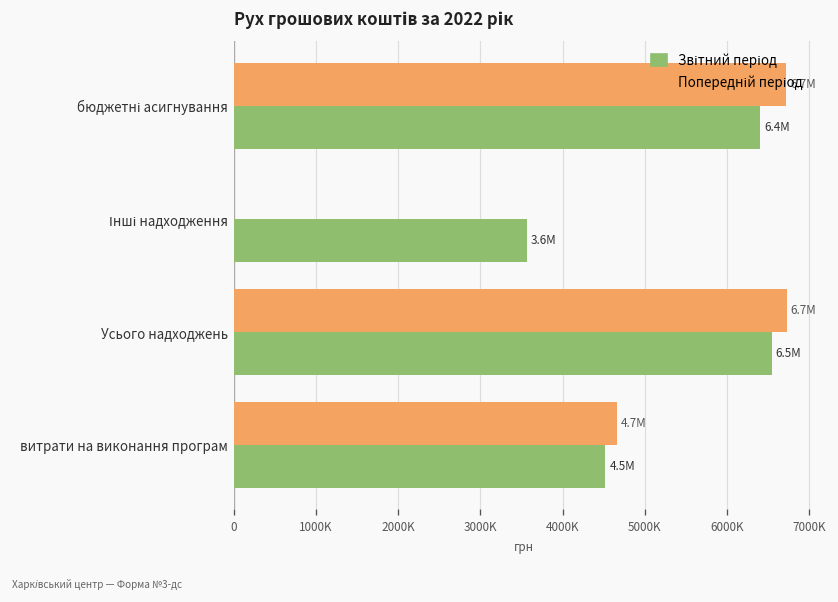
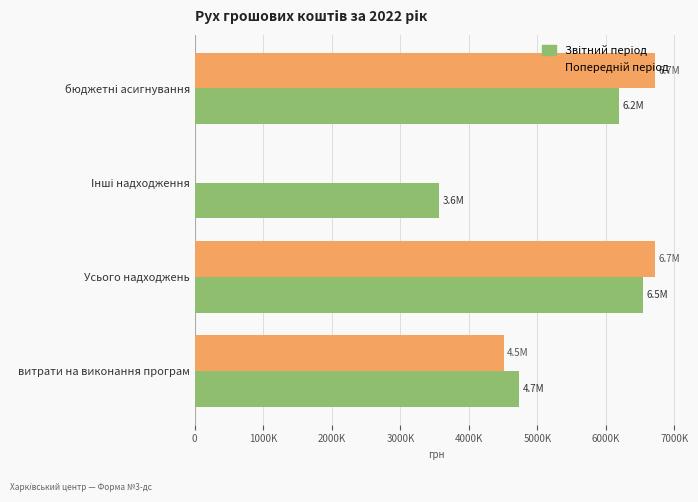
Звітний період, бюджетні асигнування: 6.4M -> 6.2M
Попередній період, витрати на виконання програм: 4.7M -> 4.5M
Звітний період, витрати на виконання програм: 4.5M -> 4.7M
